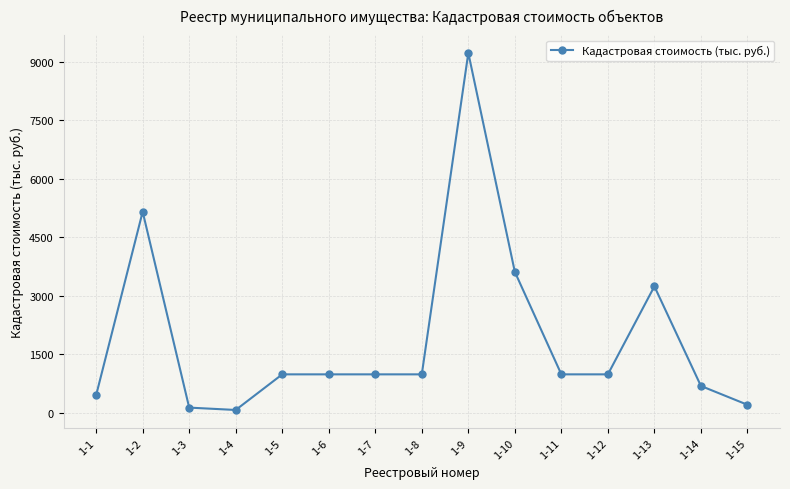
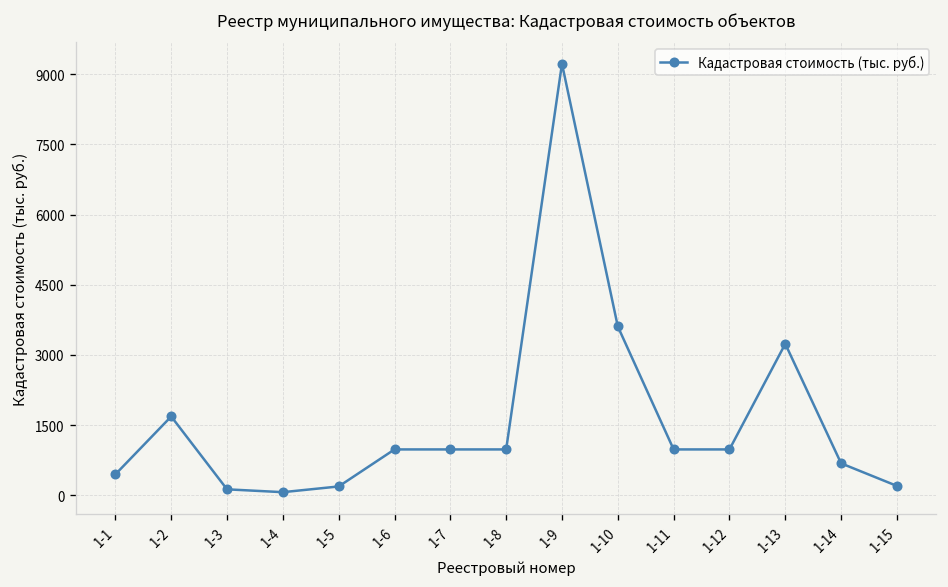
1-2: 5200 -> 1700
1-5: 1000 -> 200
